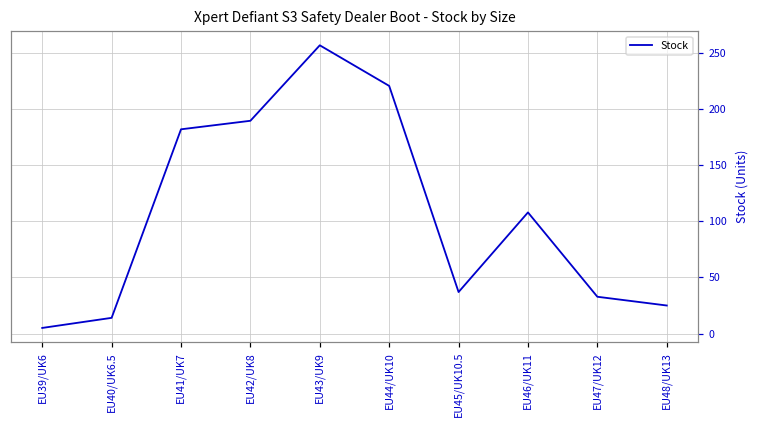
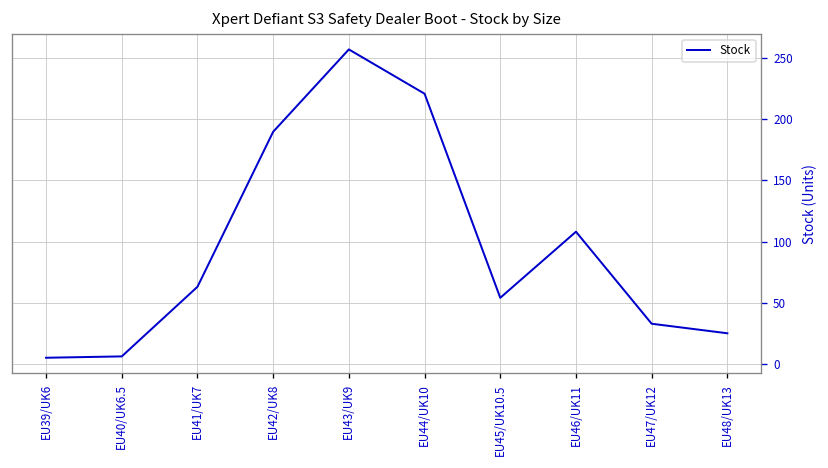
EU40/UK6.5: 14 -> 6
EU41/UK7: 182 -> 63
EU45/UK10.5: 37 -> 54
